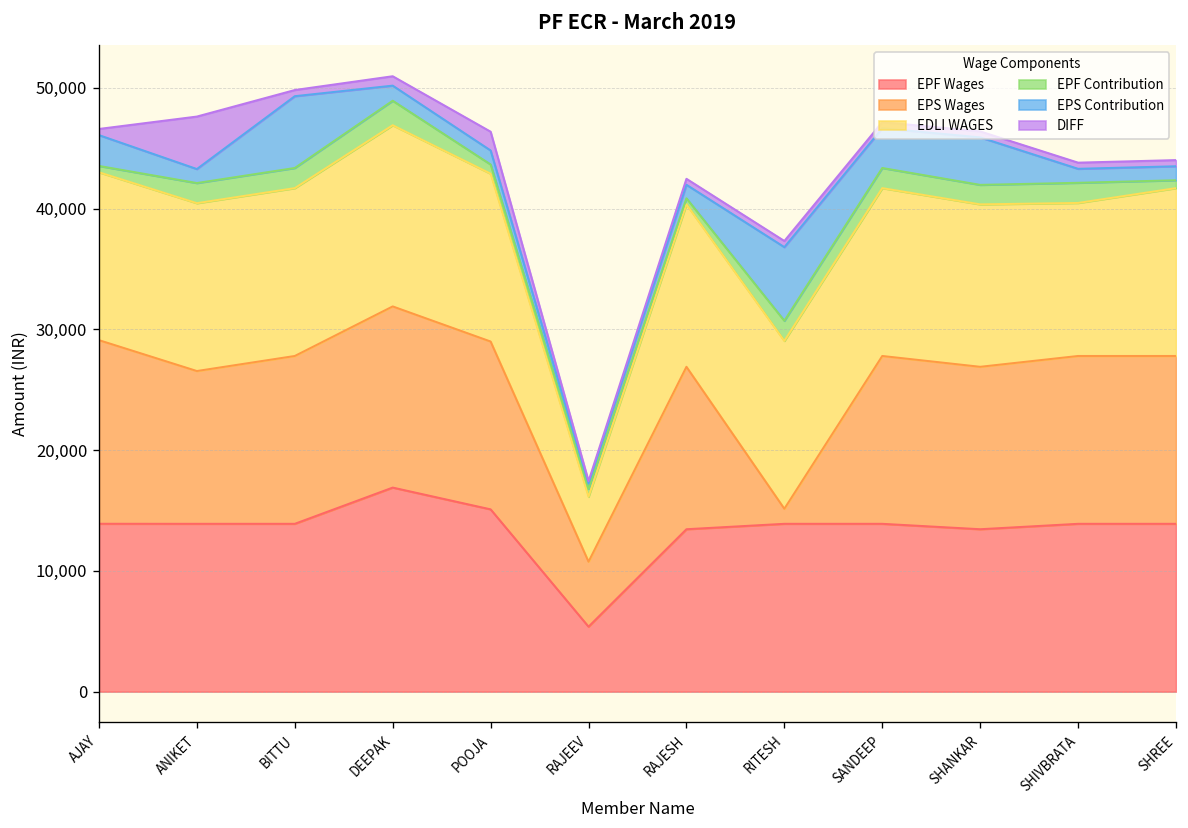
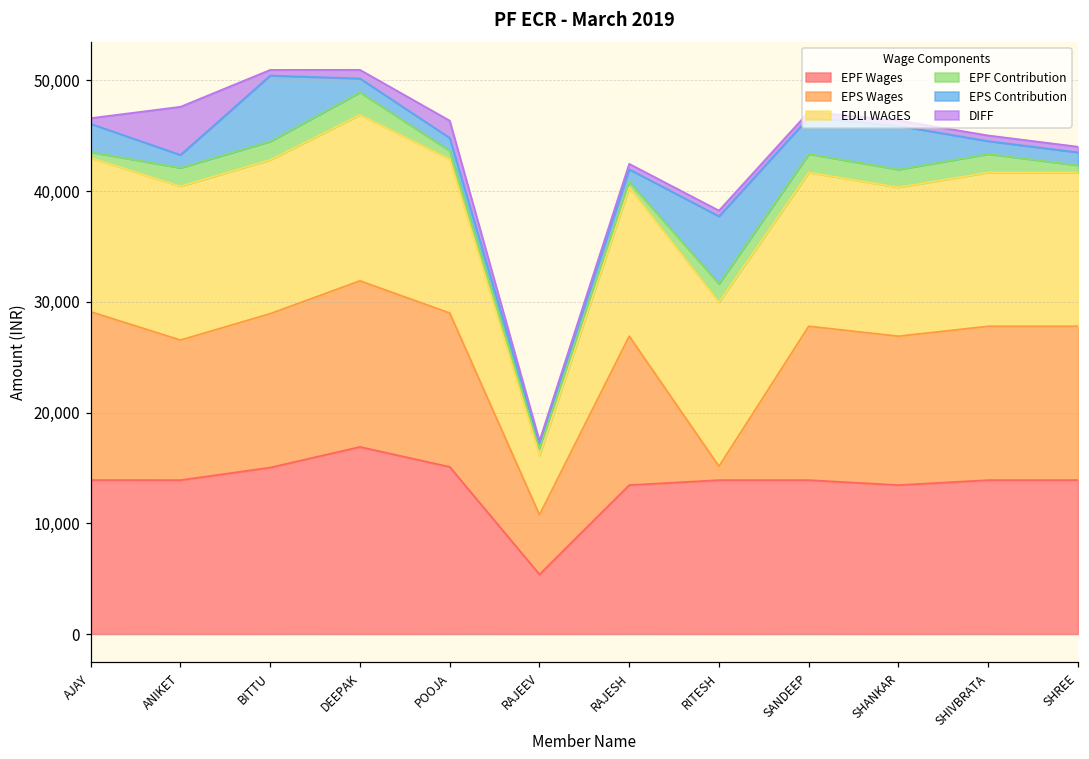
EPF Wages, BITTU: 13,900 -> 15,000
EDLI WAGES, RITESH: 13,900 -> 14,800
EDLI WAGES, SHIVBRATA: 12,700 -> 13,900
